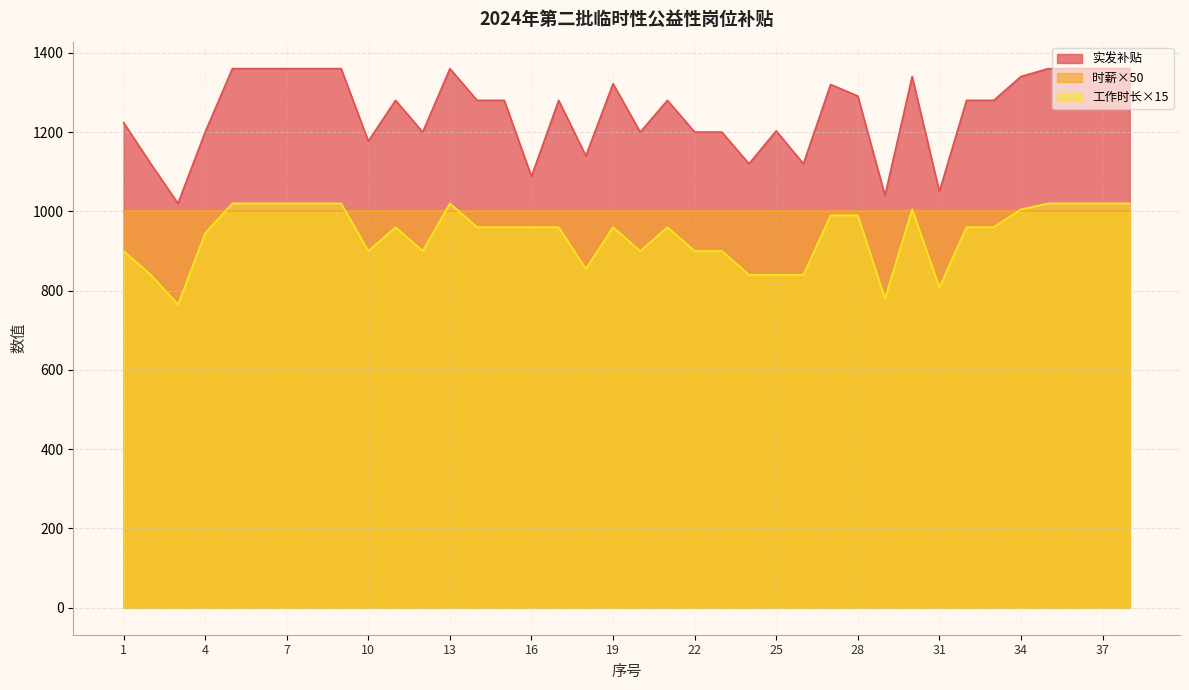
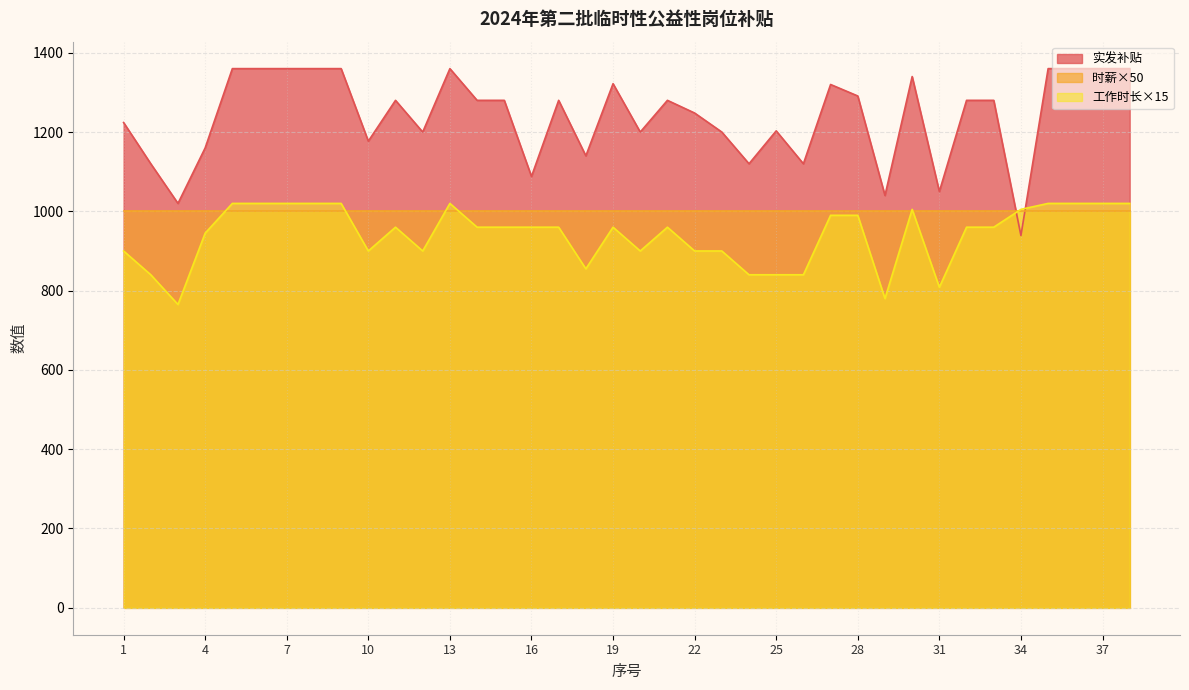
实发补贴, 4: 1200 -> 1160
实发补贴, 22: 1200 -> 1250
实发补贴, 34: 1340 -> 940
